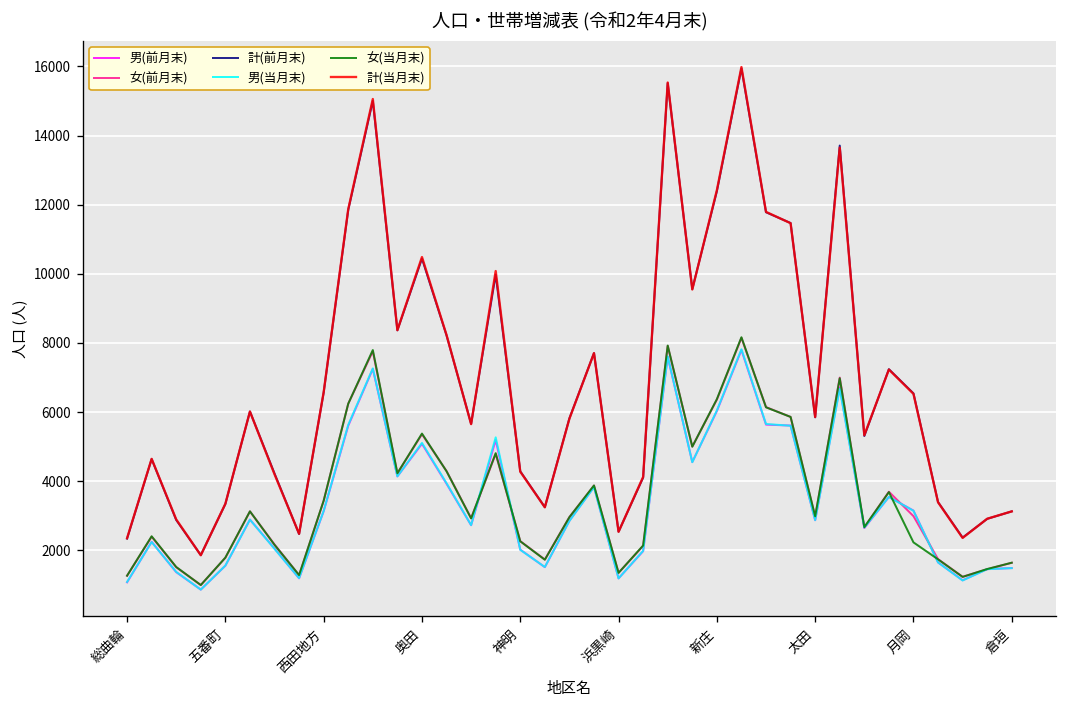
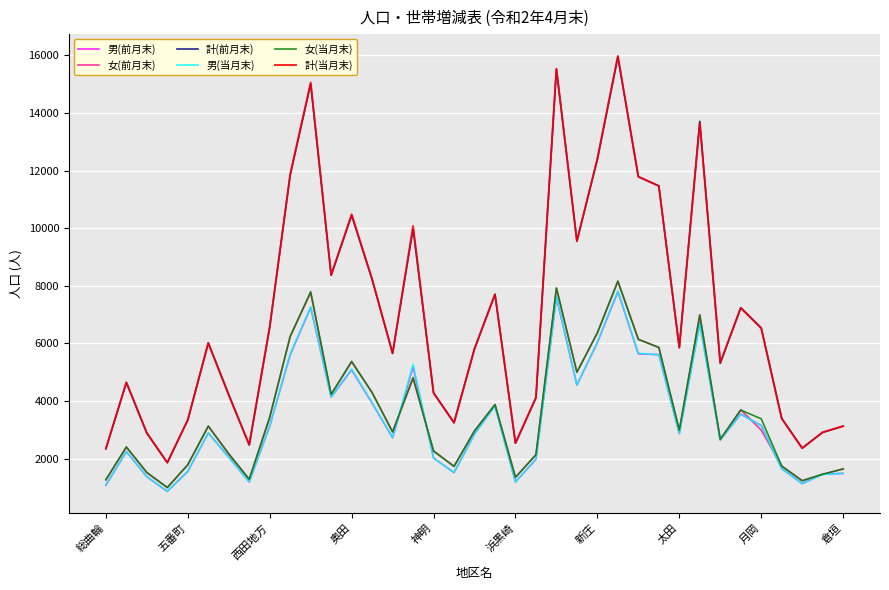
女(当月末), 月岡: 2200 -> 3400
